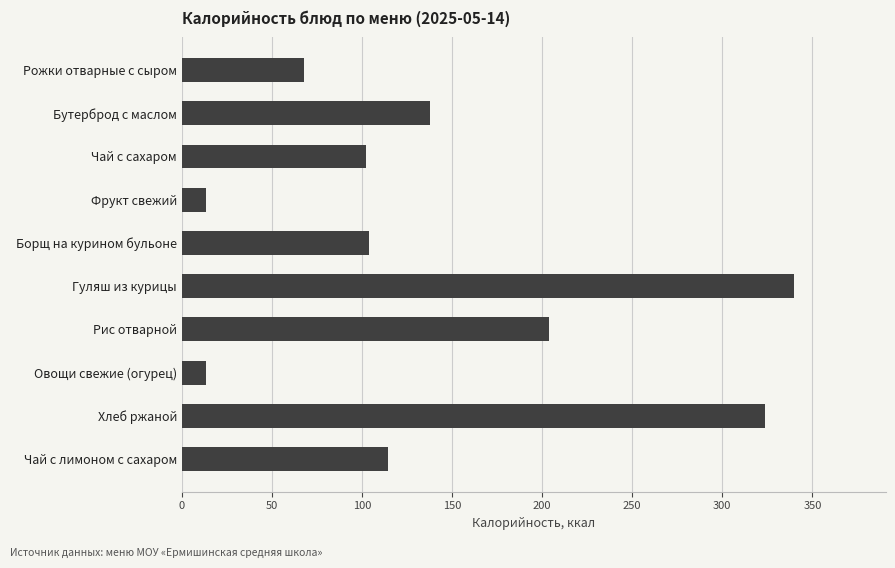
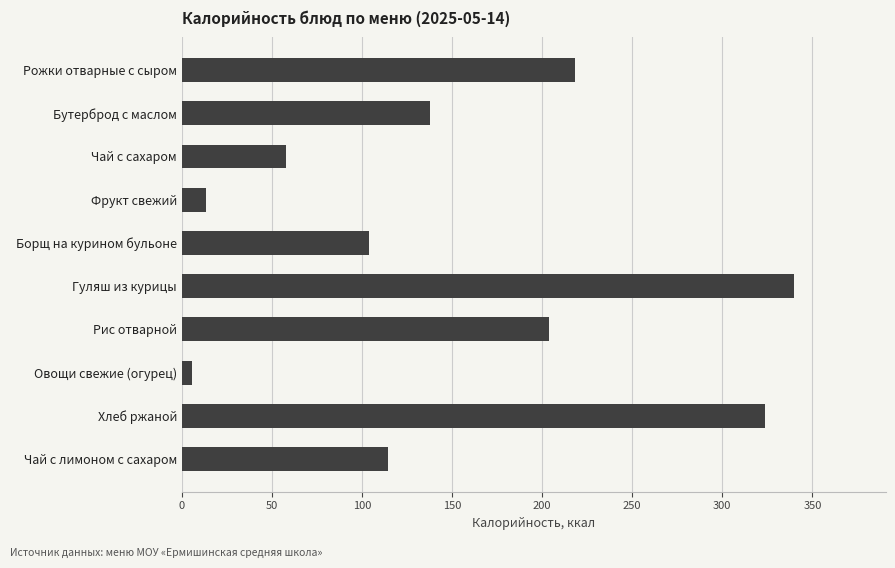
Рожки отварные с сыром: 68 -> 218
Чай с сахаром: 102 -> 58
Овощи свежие (огурец): 13 -> 6
